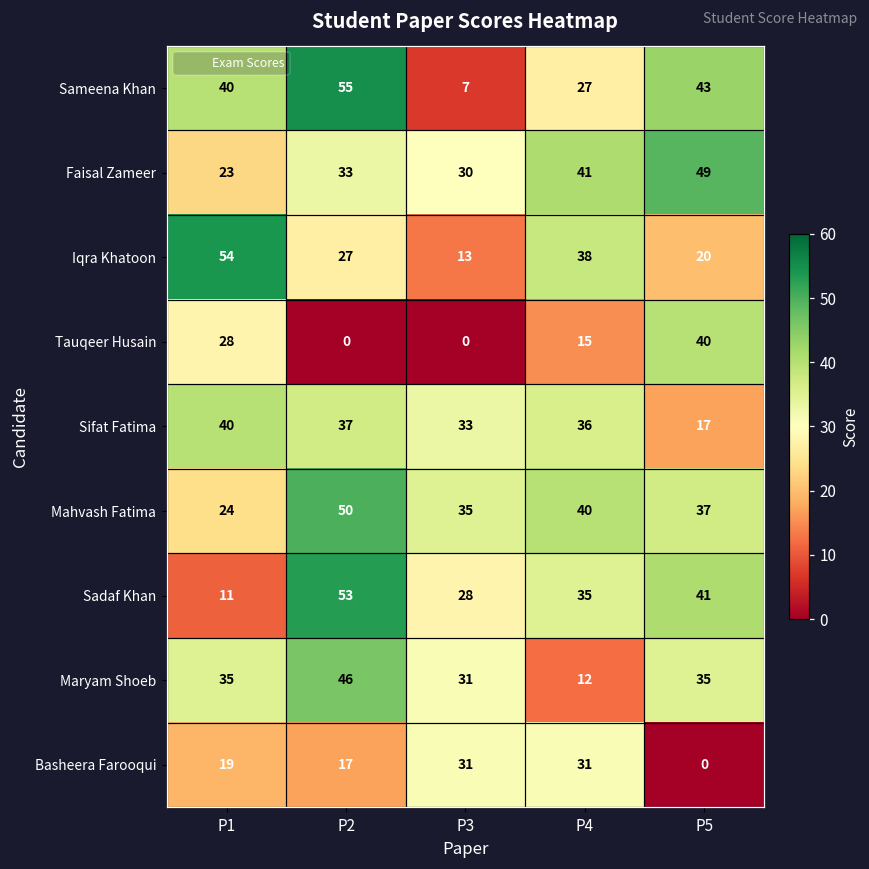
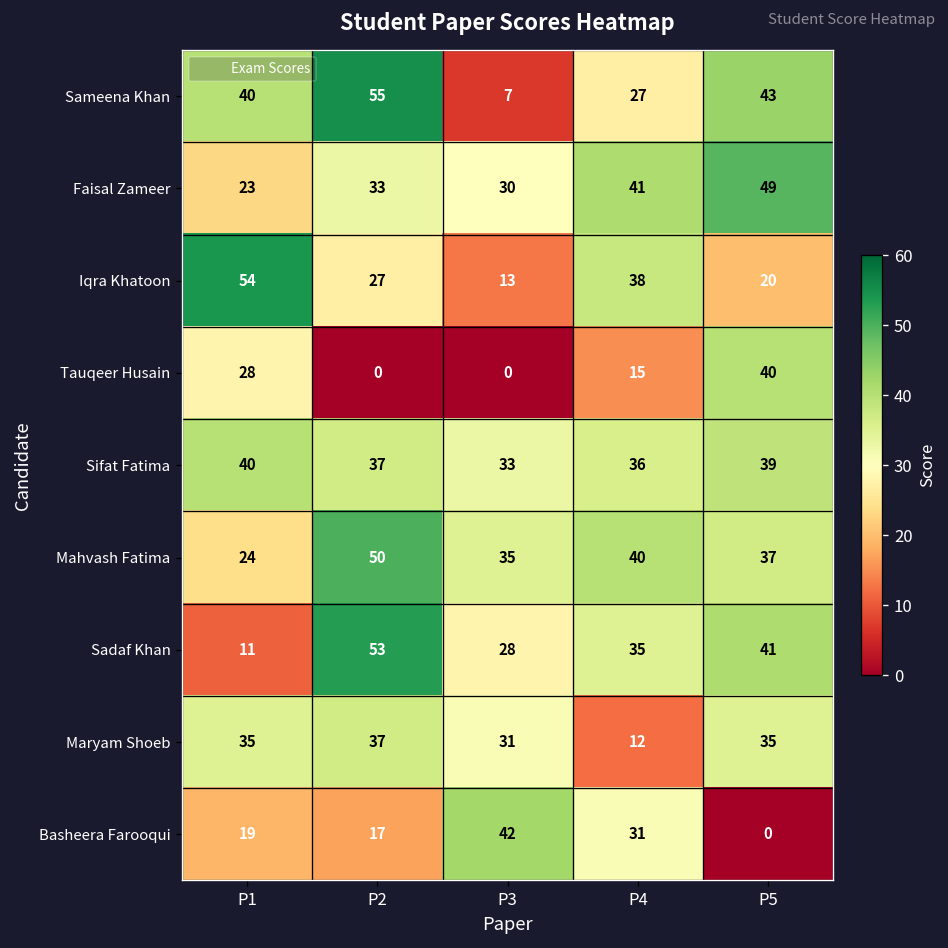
Sifat Fatima, P5: 17 -> 39
Maryam Shoeb, P2: 46 -> 37
Basheera Farooqui, P3: 31 -> 42
